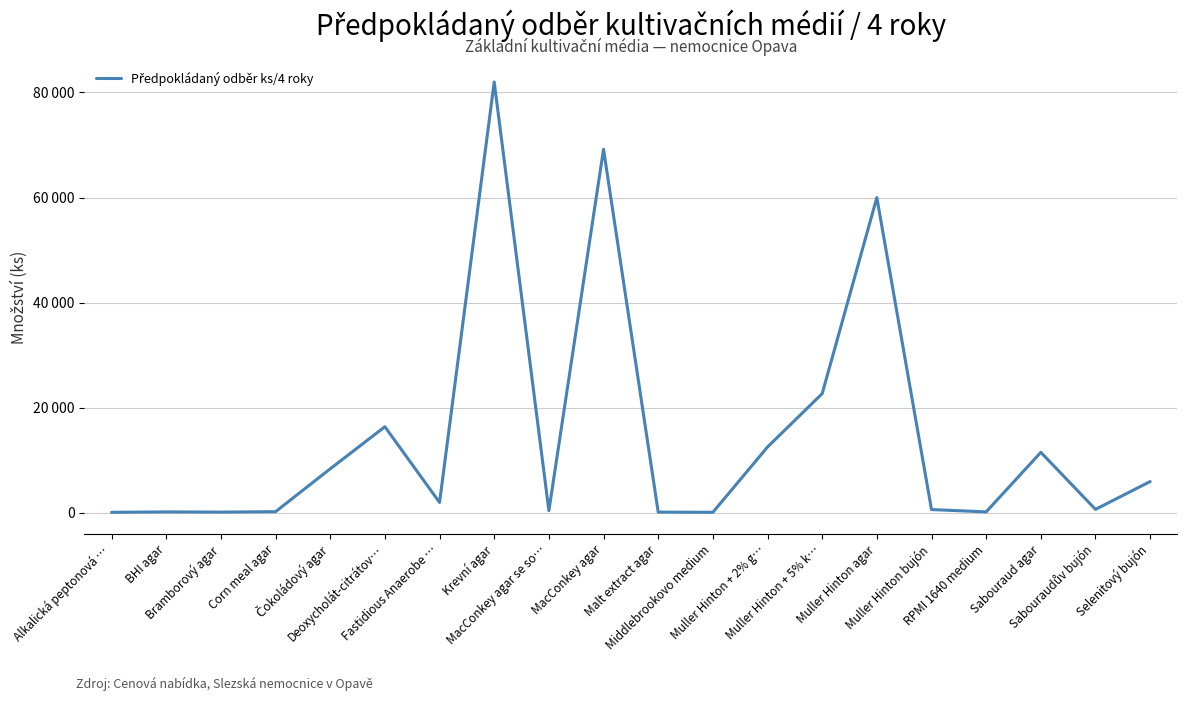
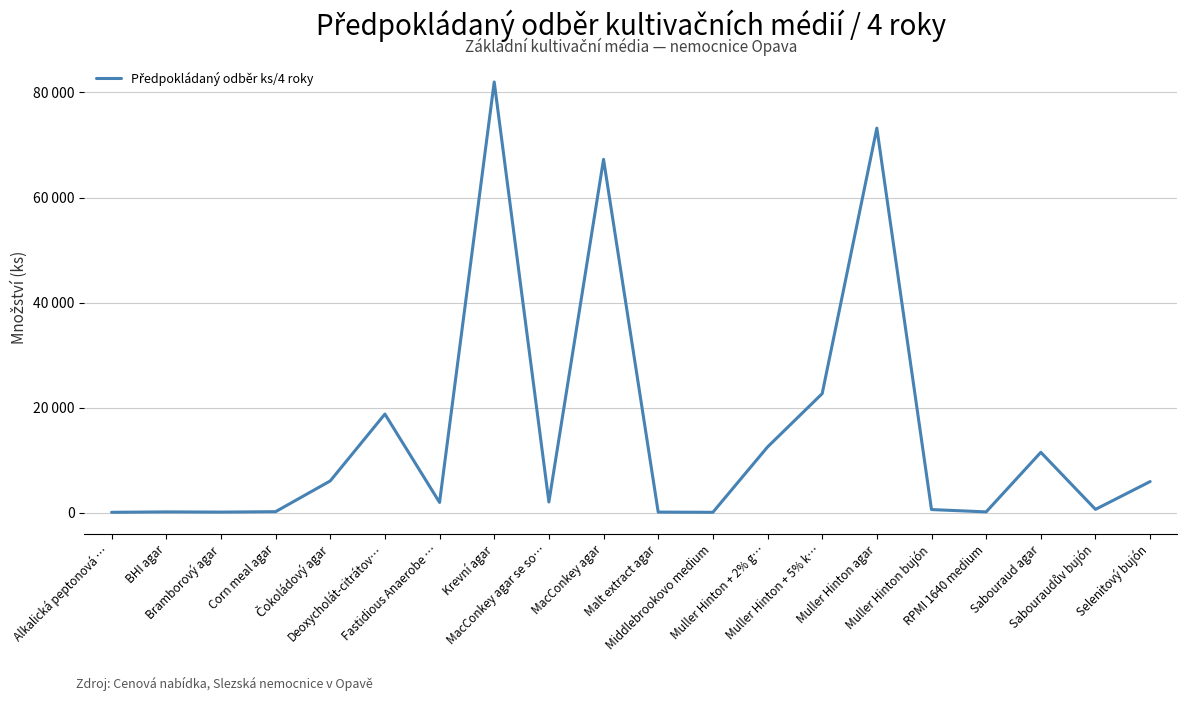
Čokoládový agar: 8000 -> 6000
Deoxycholát-citrátov…: 16000 -> 19000
MacConkey agar se so…: 0 -> 2000
MacConkey agar: 69000 -> 67000
Muller Hinton agar: 60000 -> 73000
